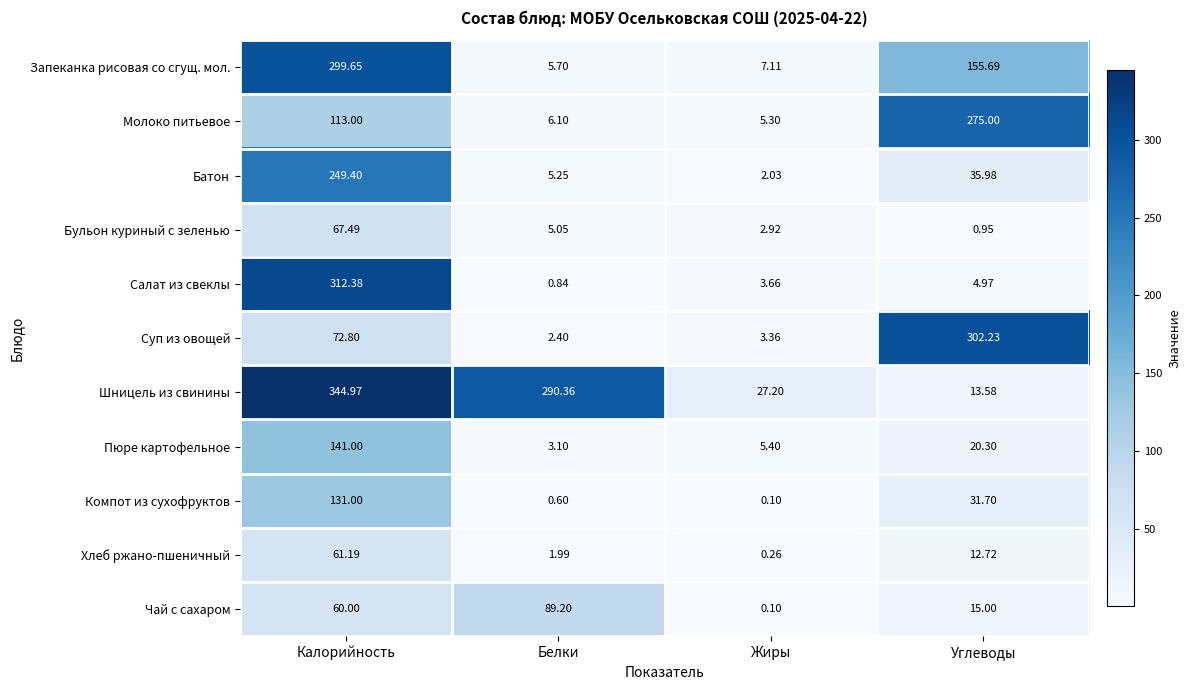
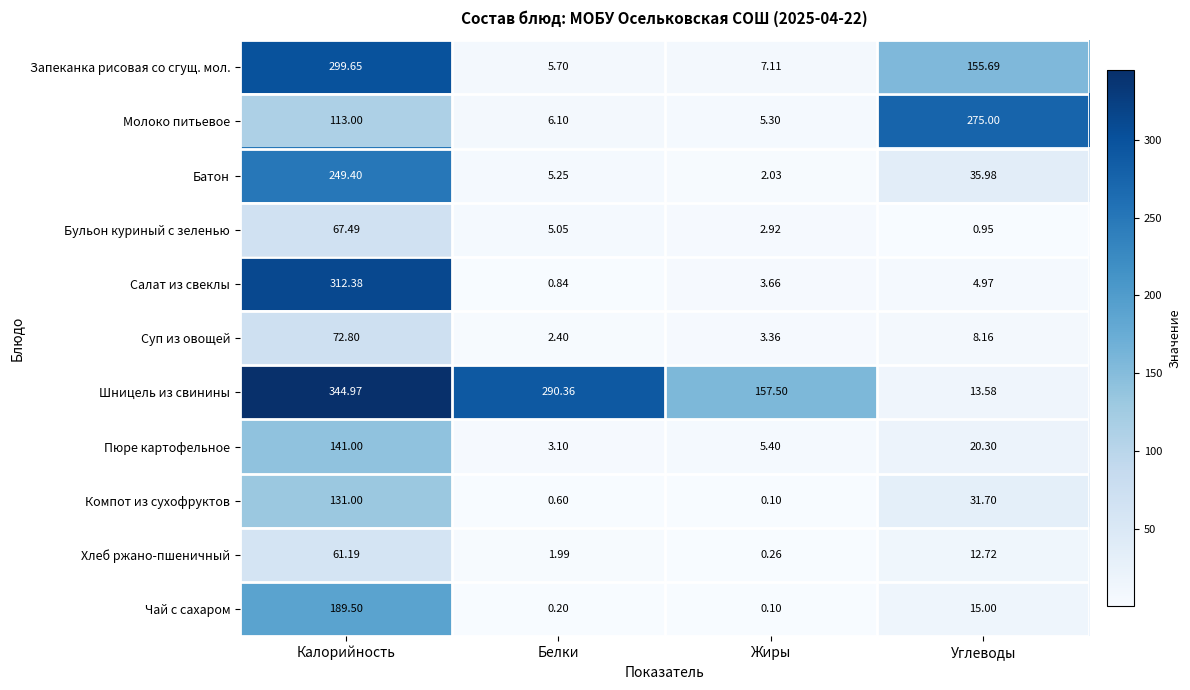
Суп из овощей, Углеводы: 302.23 -> 8.16
Шницель из свинины, Жиры: 27.20 -> 157.50
Чай с сахаром, Калорийность: 60.00 -> 189.50
Чай с сахаром, Белки: 89.20 -> 0.20
